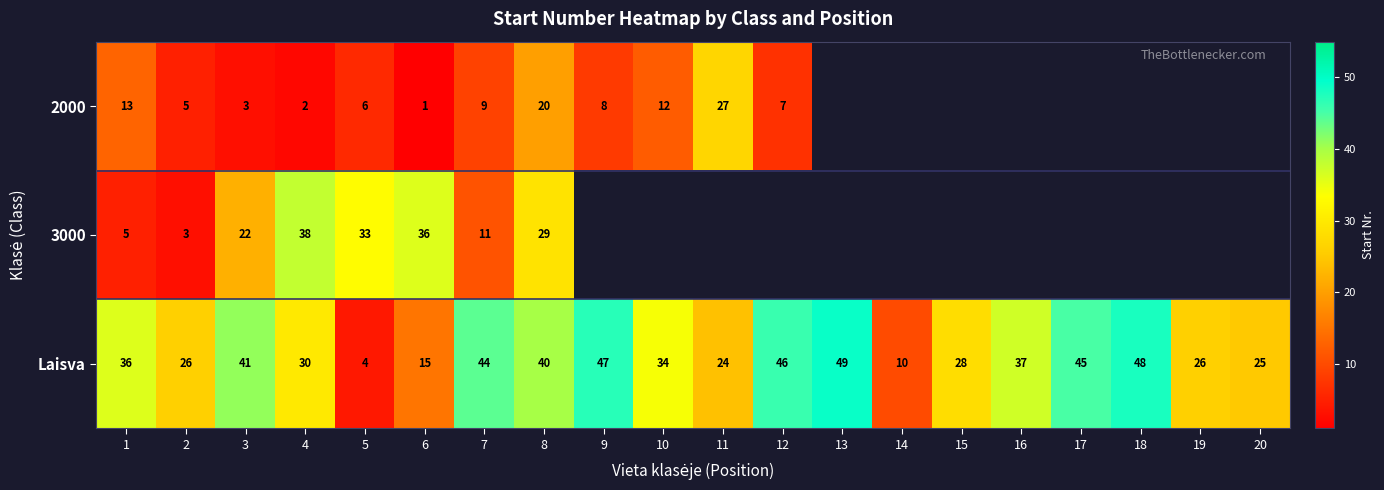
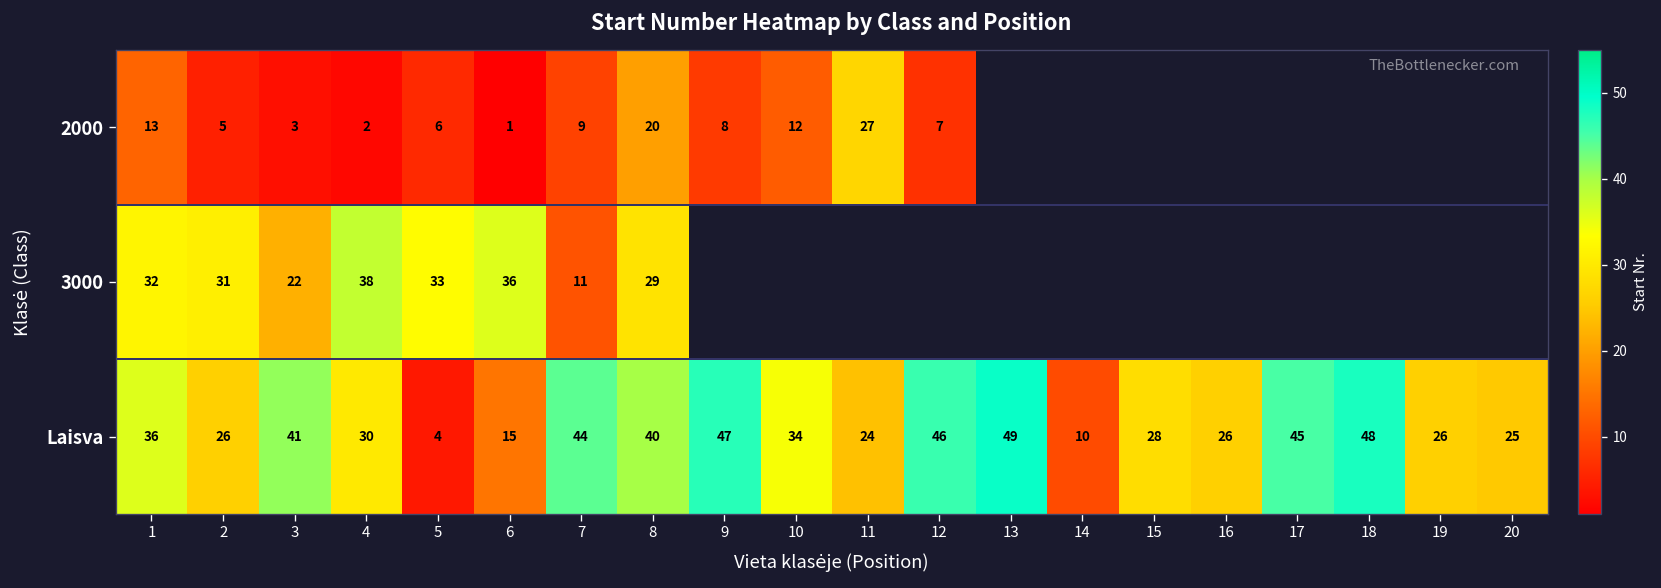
3000, 1: 5 -> 32
3000, 2: 3 -> 31
Laisva, 16: 37 -> 26
